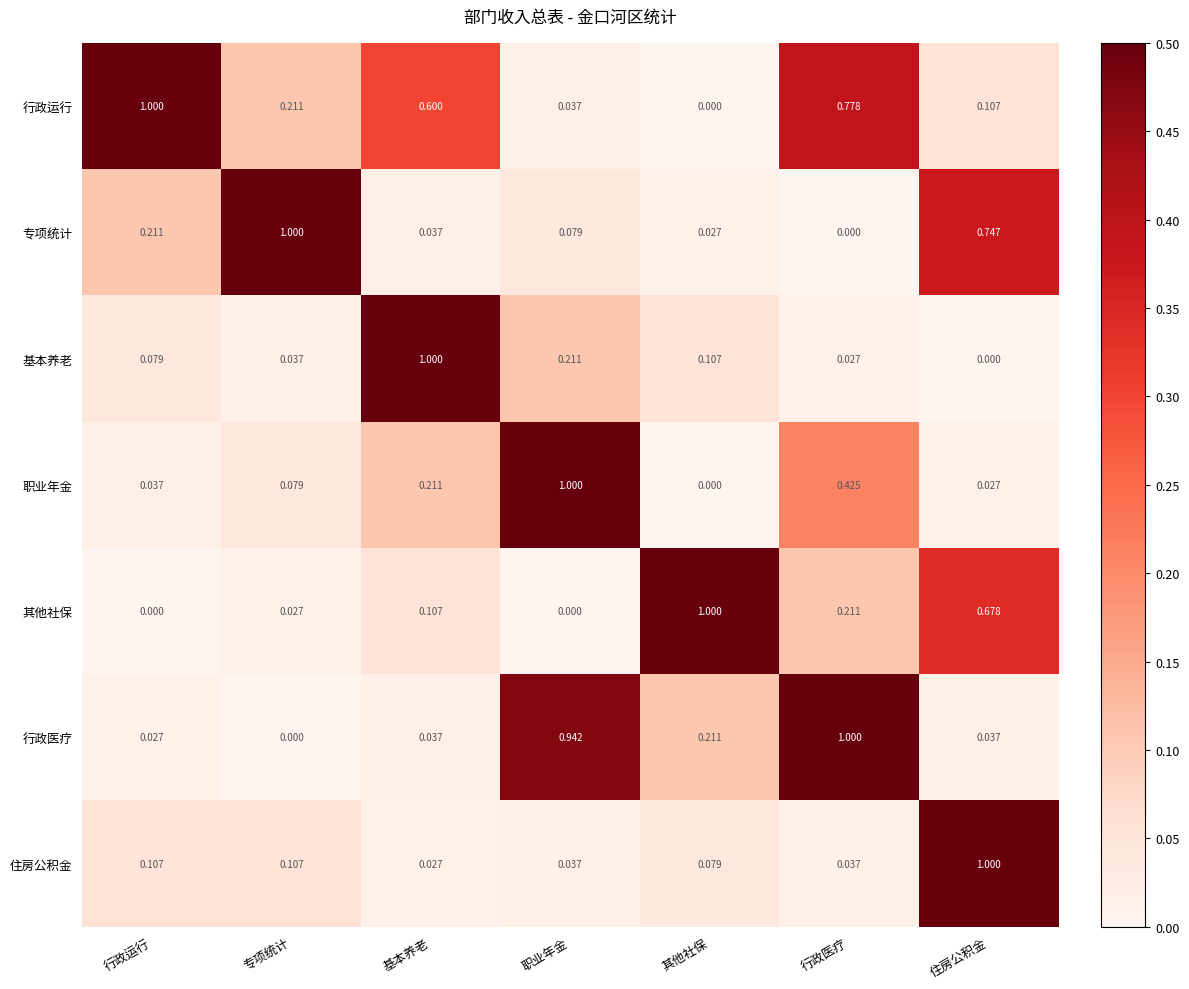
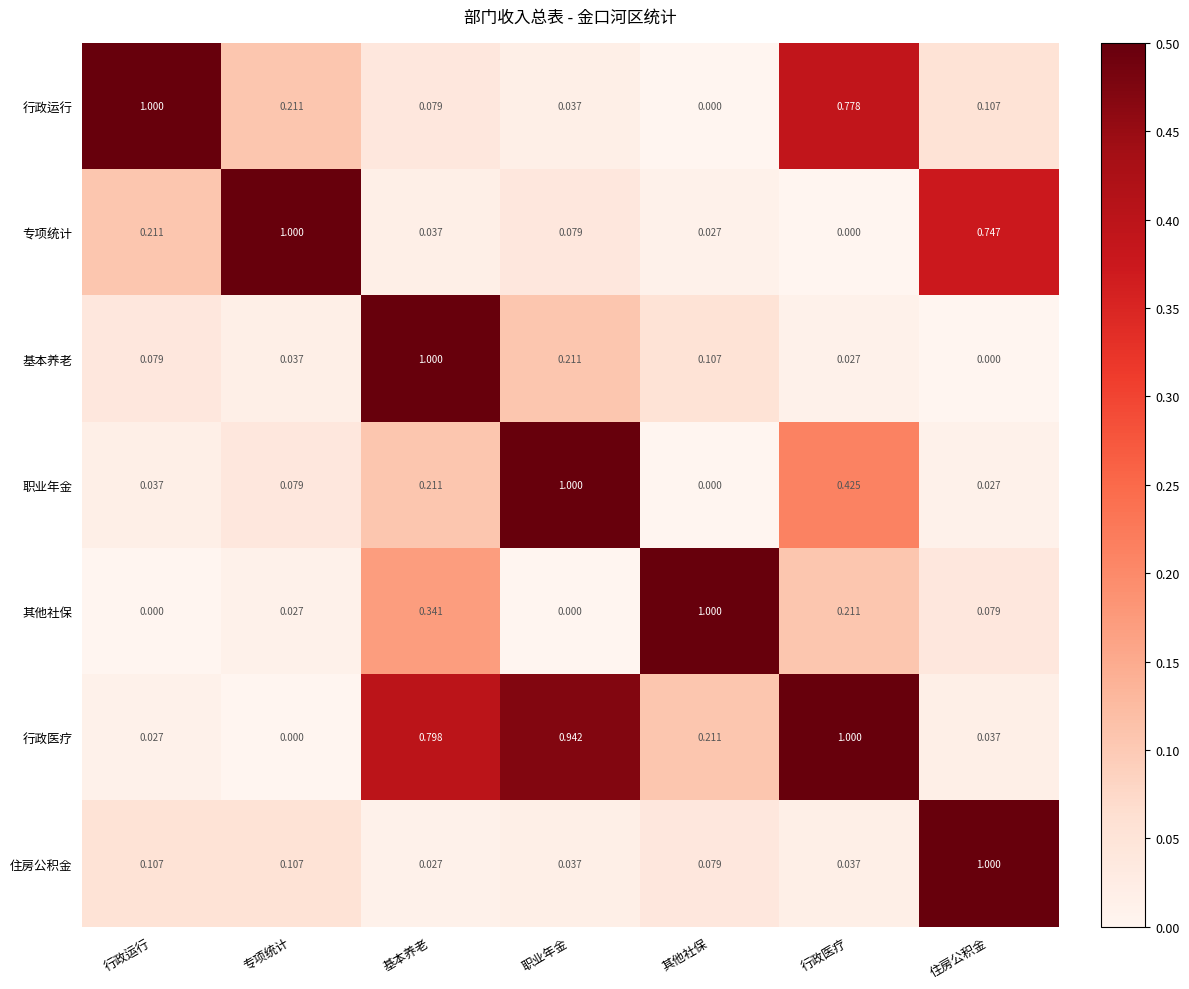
行政运行, 基本养老: 0.600 -> 0.079
其他社保, 基本养老: 0.107 -> 0.341
其他社保, 住房公积金: 0.678 -> 0.079
行政医疗, 基本养老: 0.037 -> 0.798
